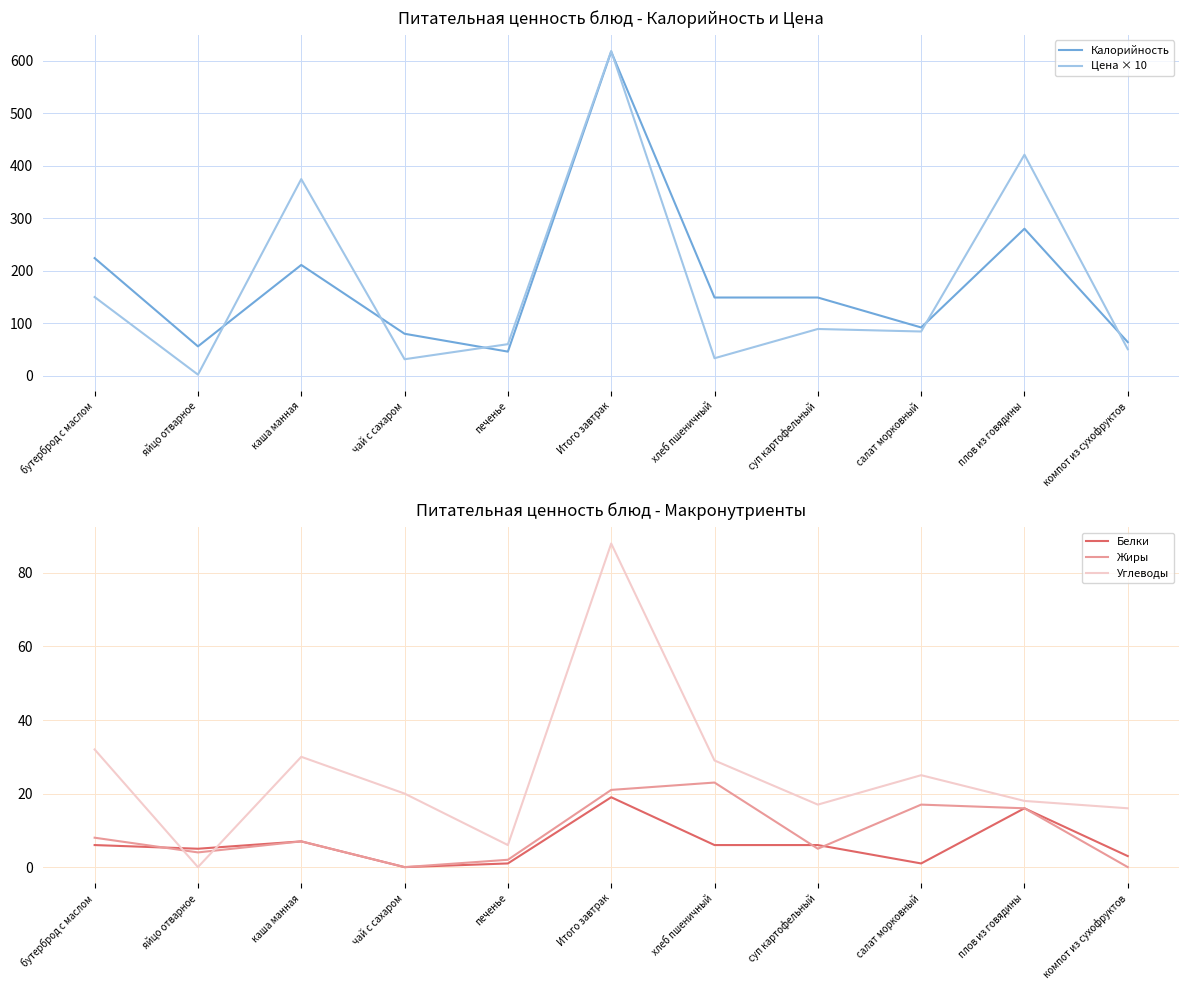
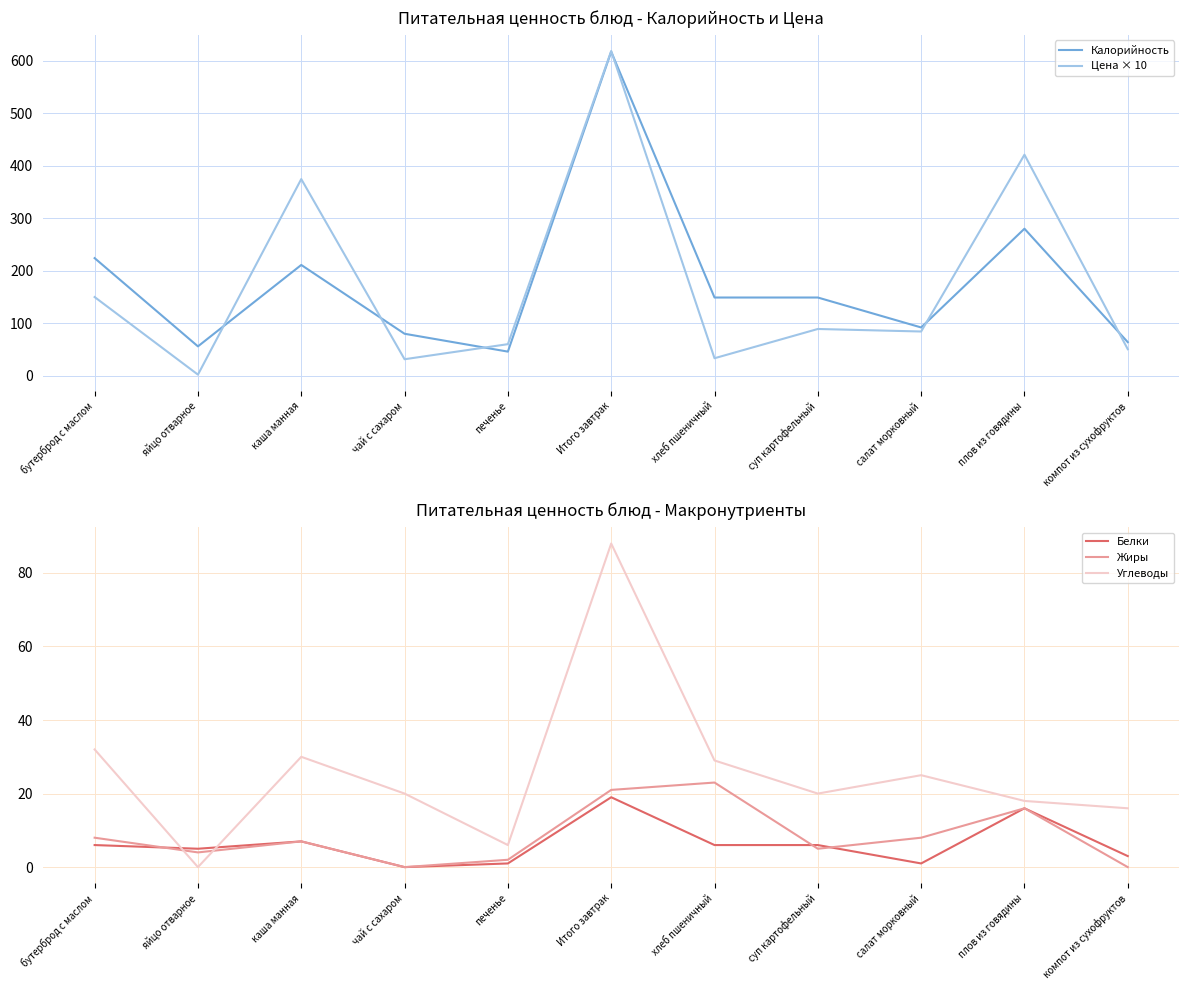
Питательная ценность блюд - Макронутриенты, Углеводы, суп картофельный: 17 -> 20
Питательная ценность блюд - Макронутриенты, Жиры, салат морковный: 17 -> 8
